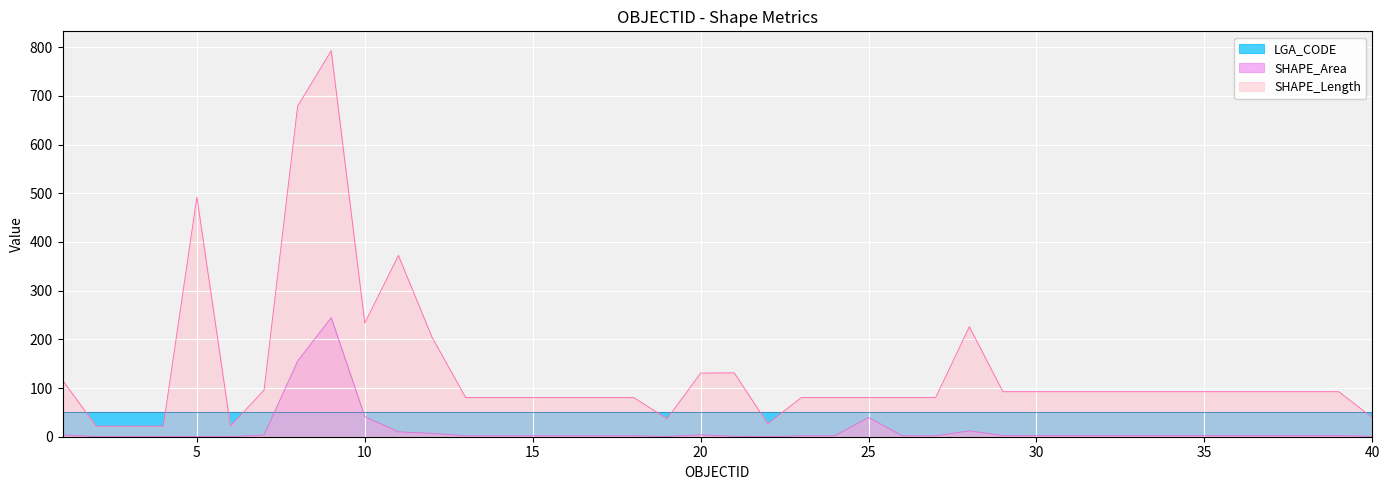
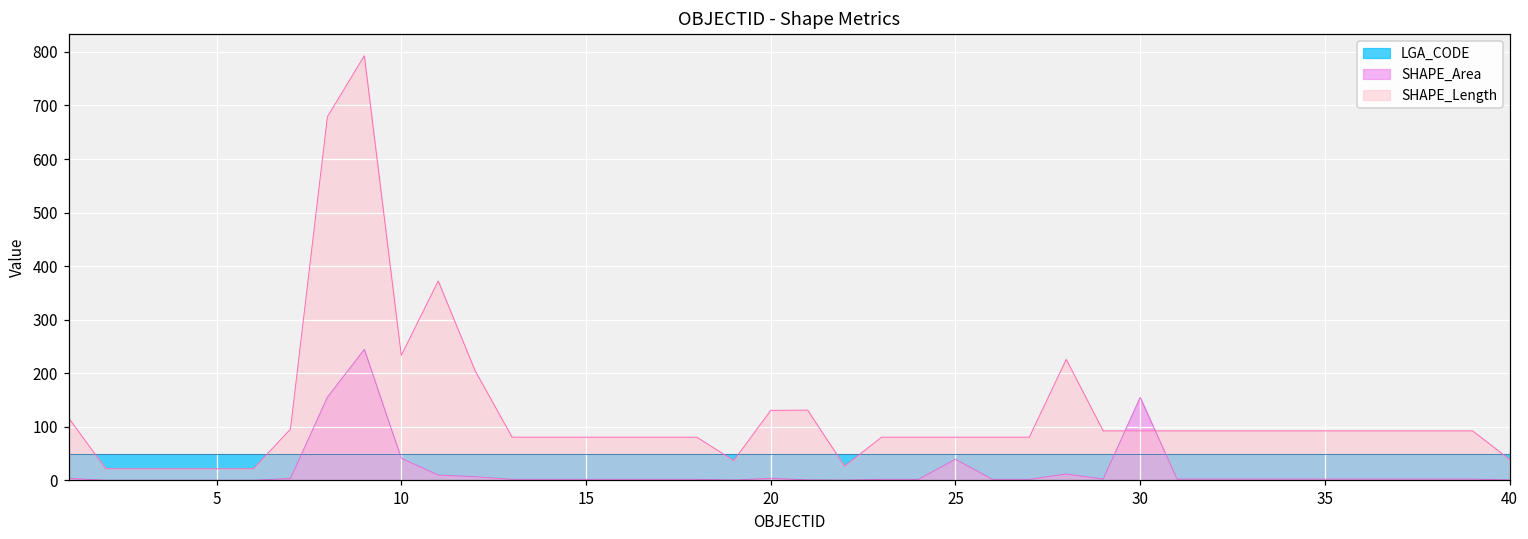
SHAPE_Length, 5: 490 -> 20
SHAPE_Area, 30: 0 -> 160
